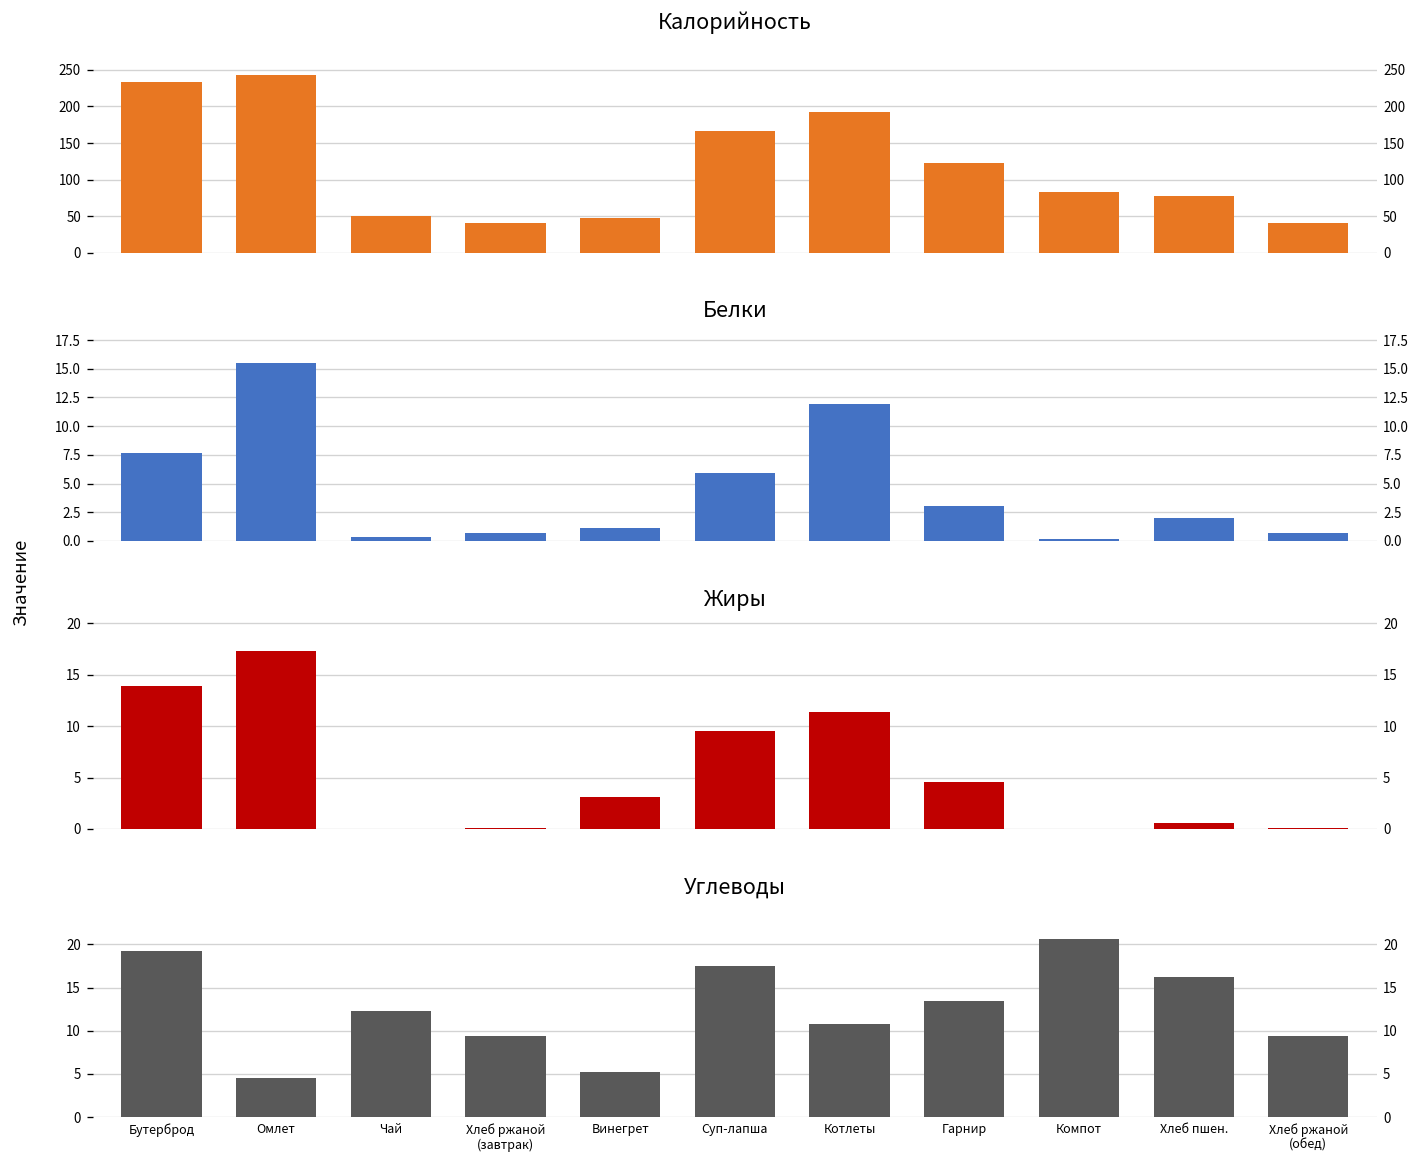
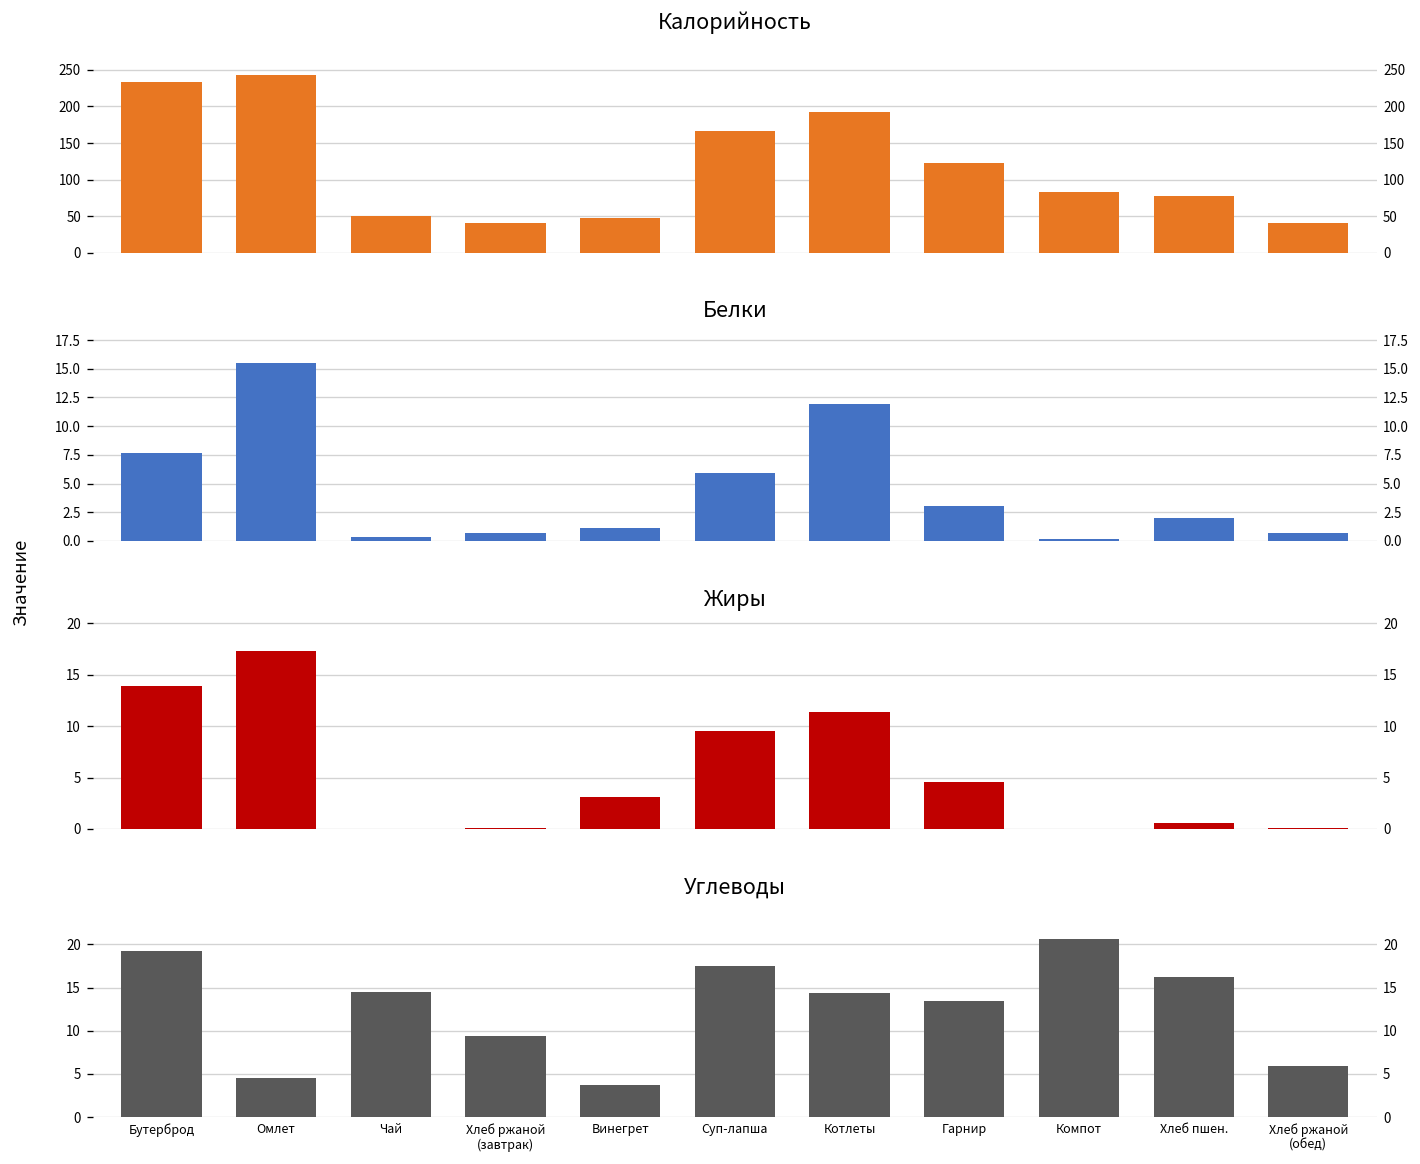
Углеводы, Чай: 12 -> 15
Углеводы, Винегрет: 5 -> 4
Углеводы, Котлеты: 11 -> 14
Углеводы, Хлеб ржаной (обед): 9 -> 6
